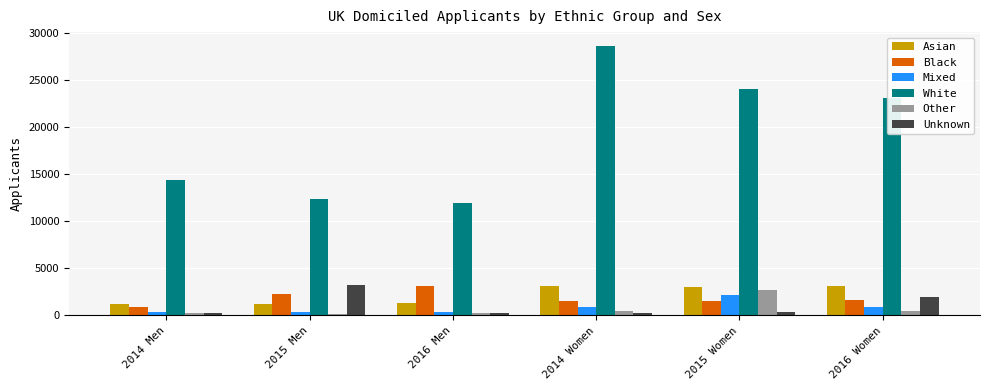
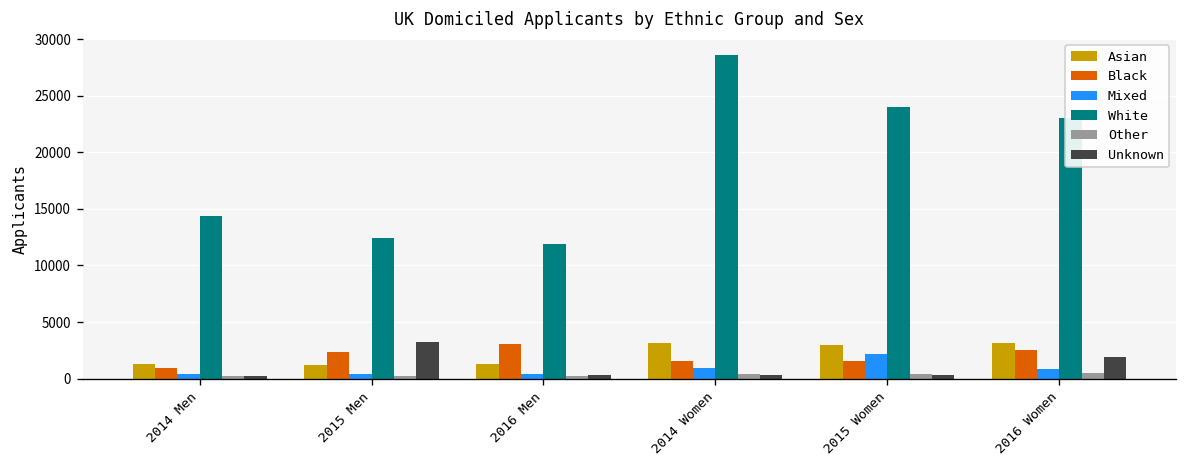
Other, 2015 Women: 3000 -> 0
Black, 2016 Women: 1600 -> 2500
